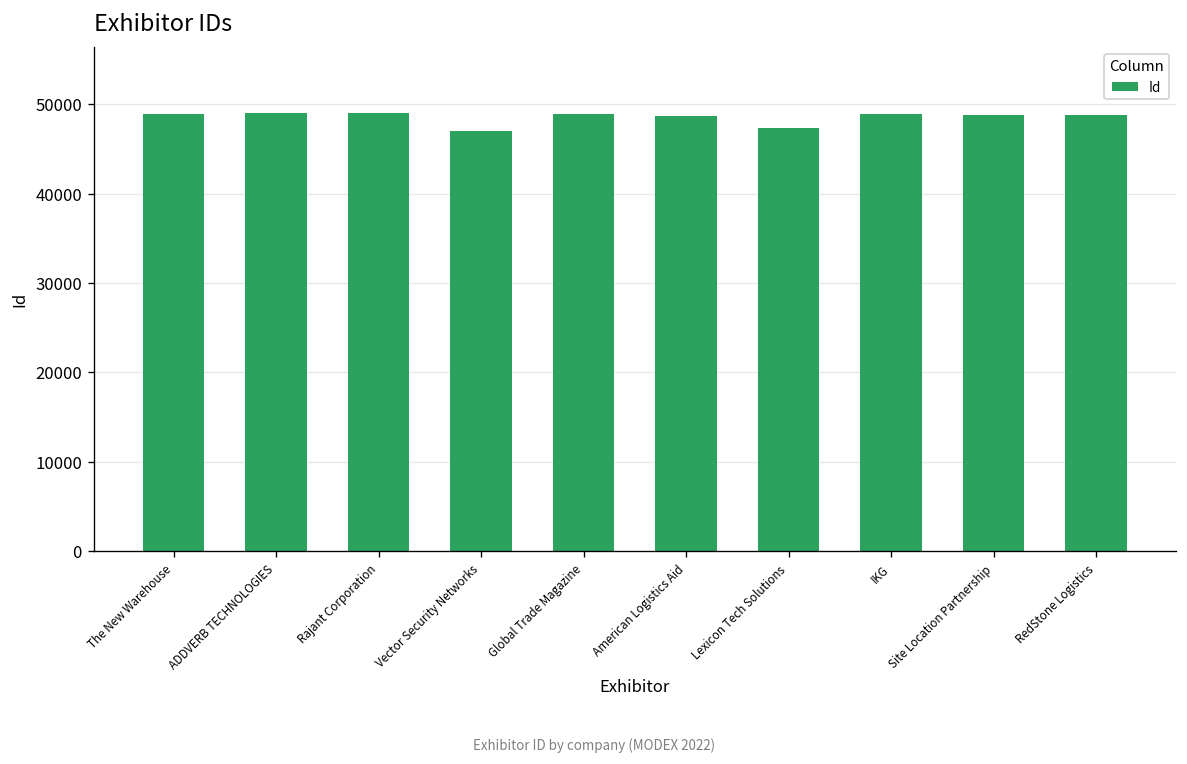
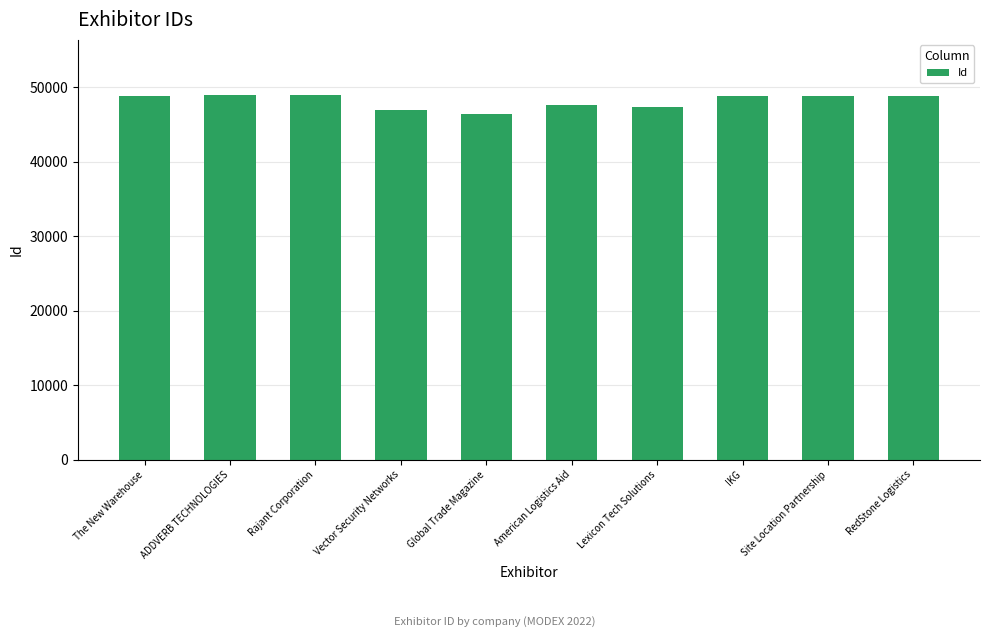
Global Trade Magazine: 49000 -> 46000
American Logistics Aid: 49000 -> 48000
